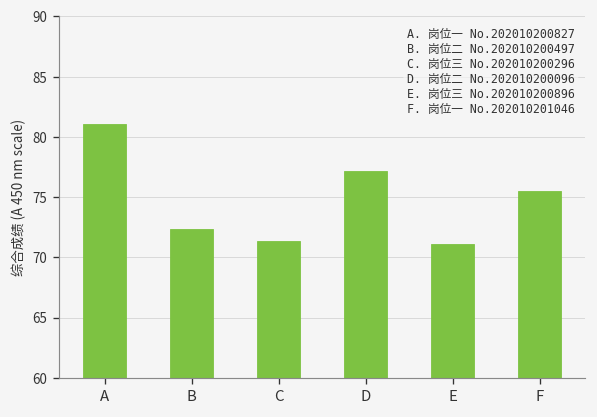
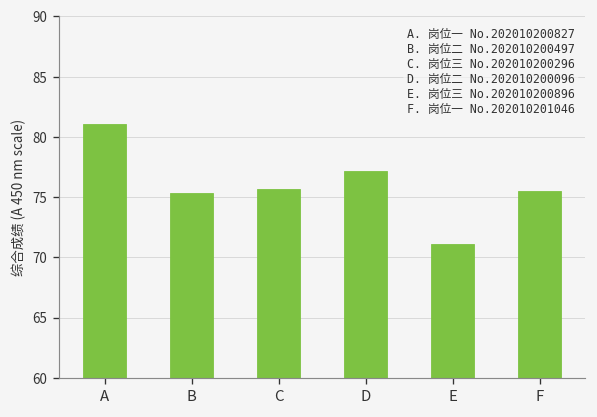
B: 72.3 -> 75.4
C: 71.4 -> 75.6
